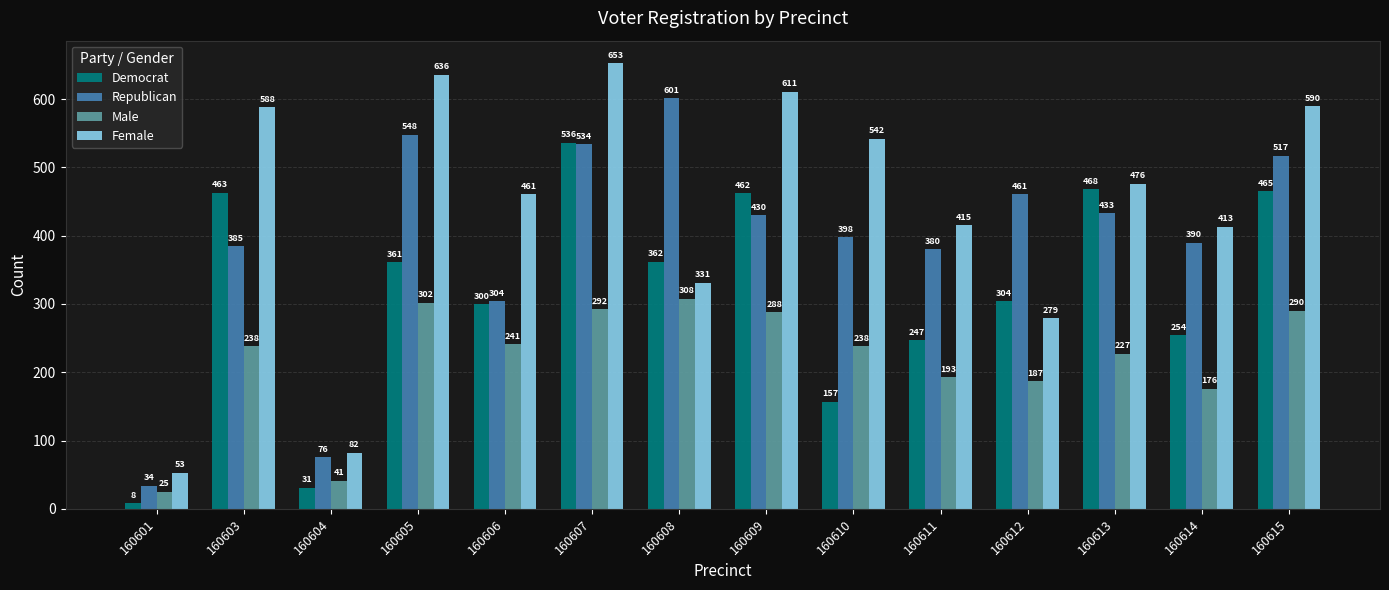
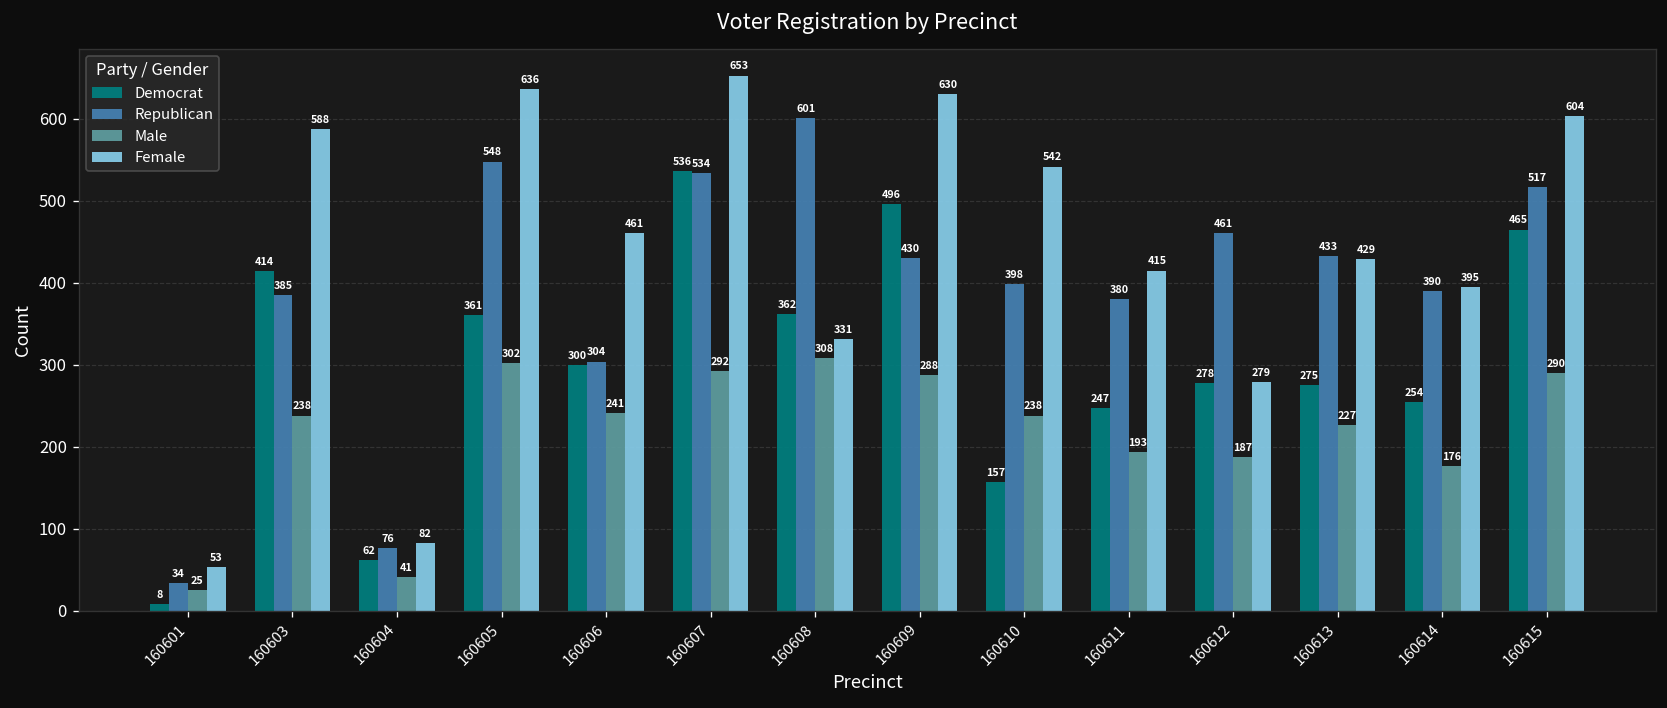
Democrat, 160603: 463 -> 414
Democrat, 160604: 31 -> 62
Democrat, 160609: 462 -> 496
Female, 160609: 611 -> 630
Democrat, 160612: 304 -> 278
Democrat, 160613: 468 -> 275
Female, 160613: 476 -> 429
Female, 160614: 413 -> 395
Female, 160615: 590 -> 604
